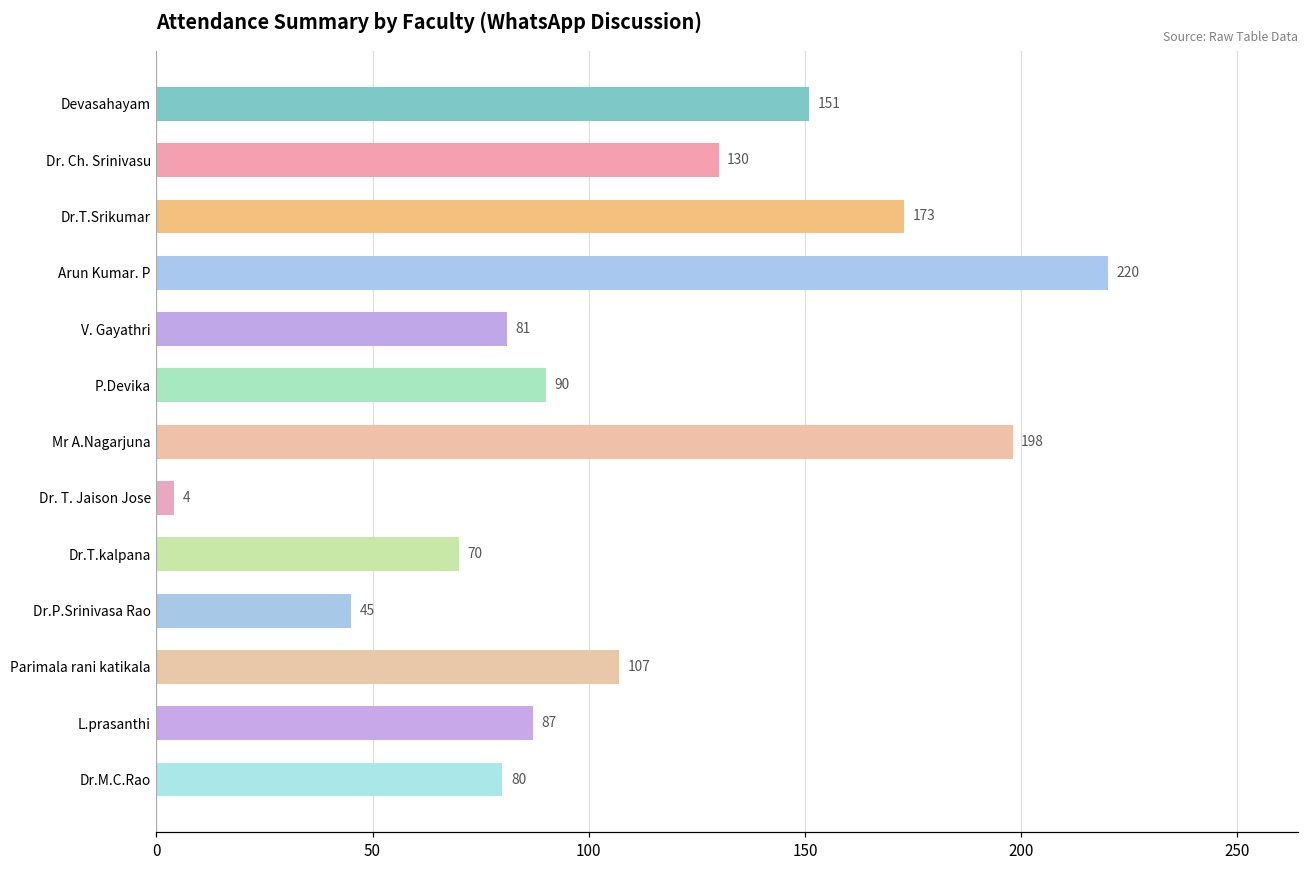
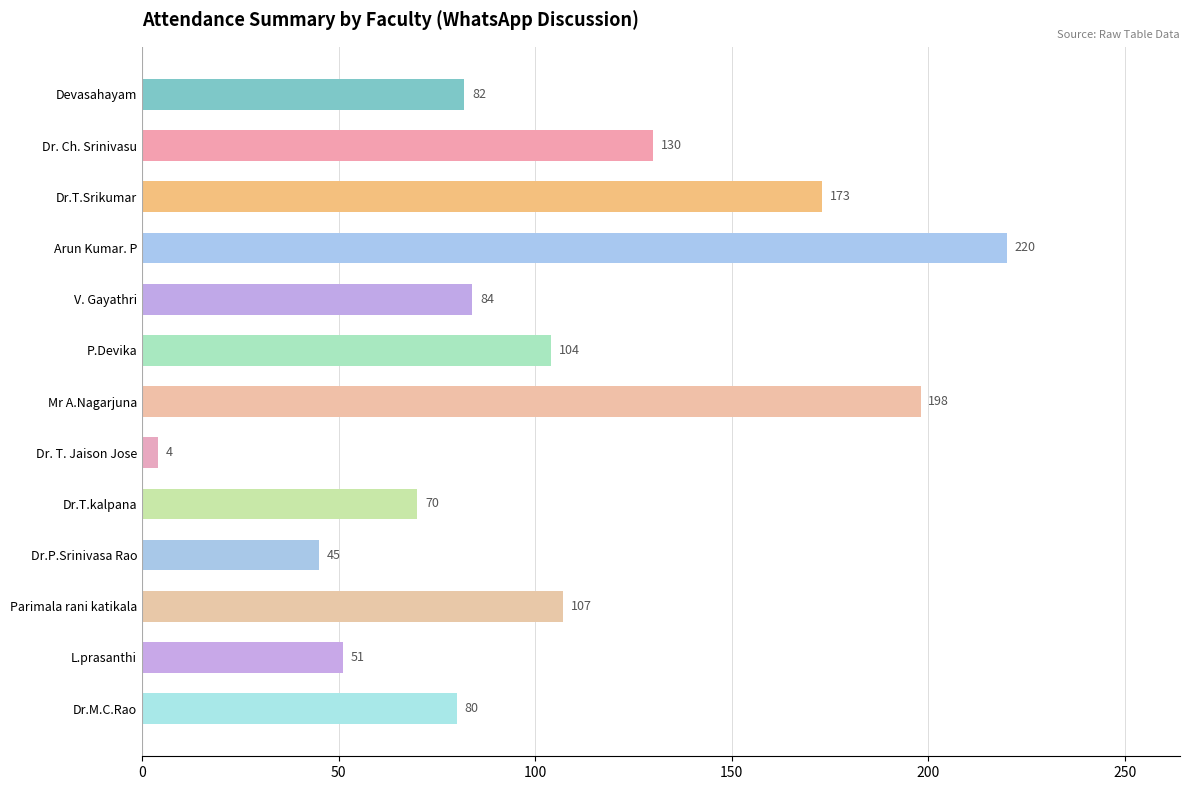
Devasahayam: 151 -> 82
V. Gayathri: 81 -> 84
P.Devika: 90 -> 104
L.prasanthi: 87 -> 51
